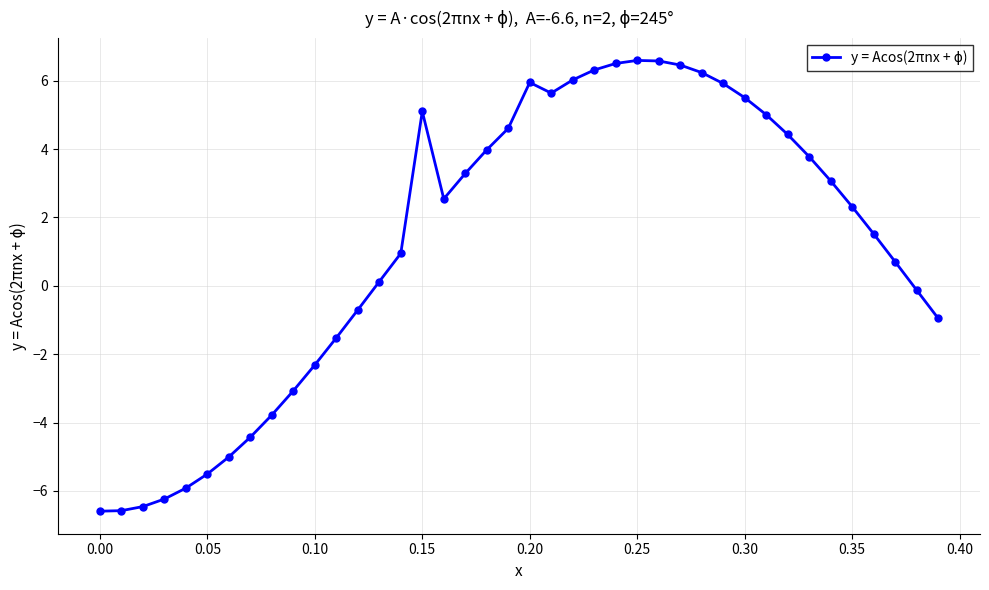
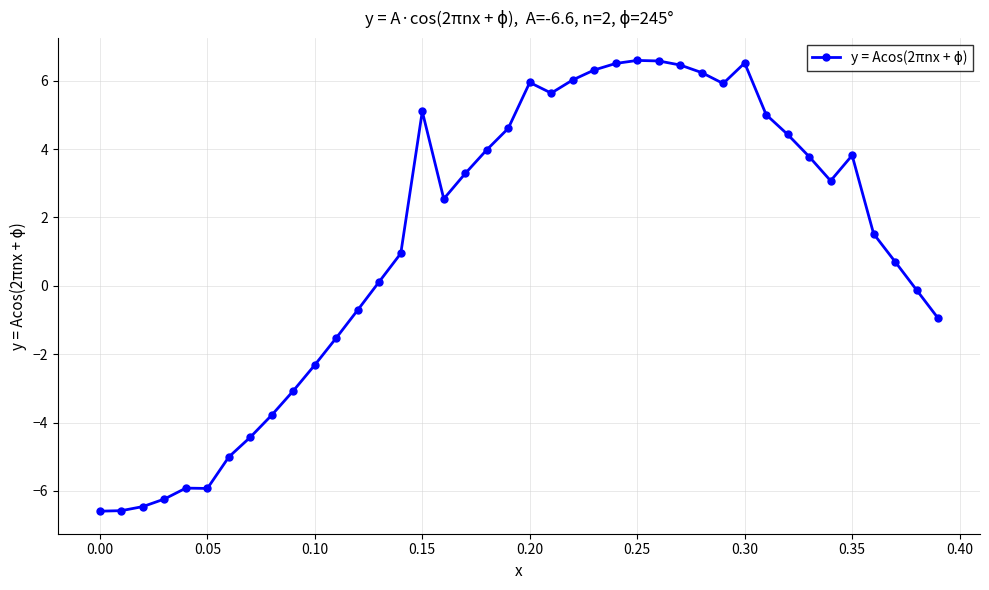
0.05: -5.5 -> -5.9
0.30: 5.5 -> 6.5
0.35: 2.3 -> 3.8
